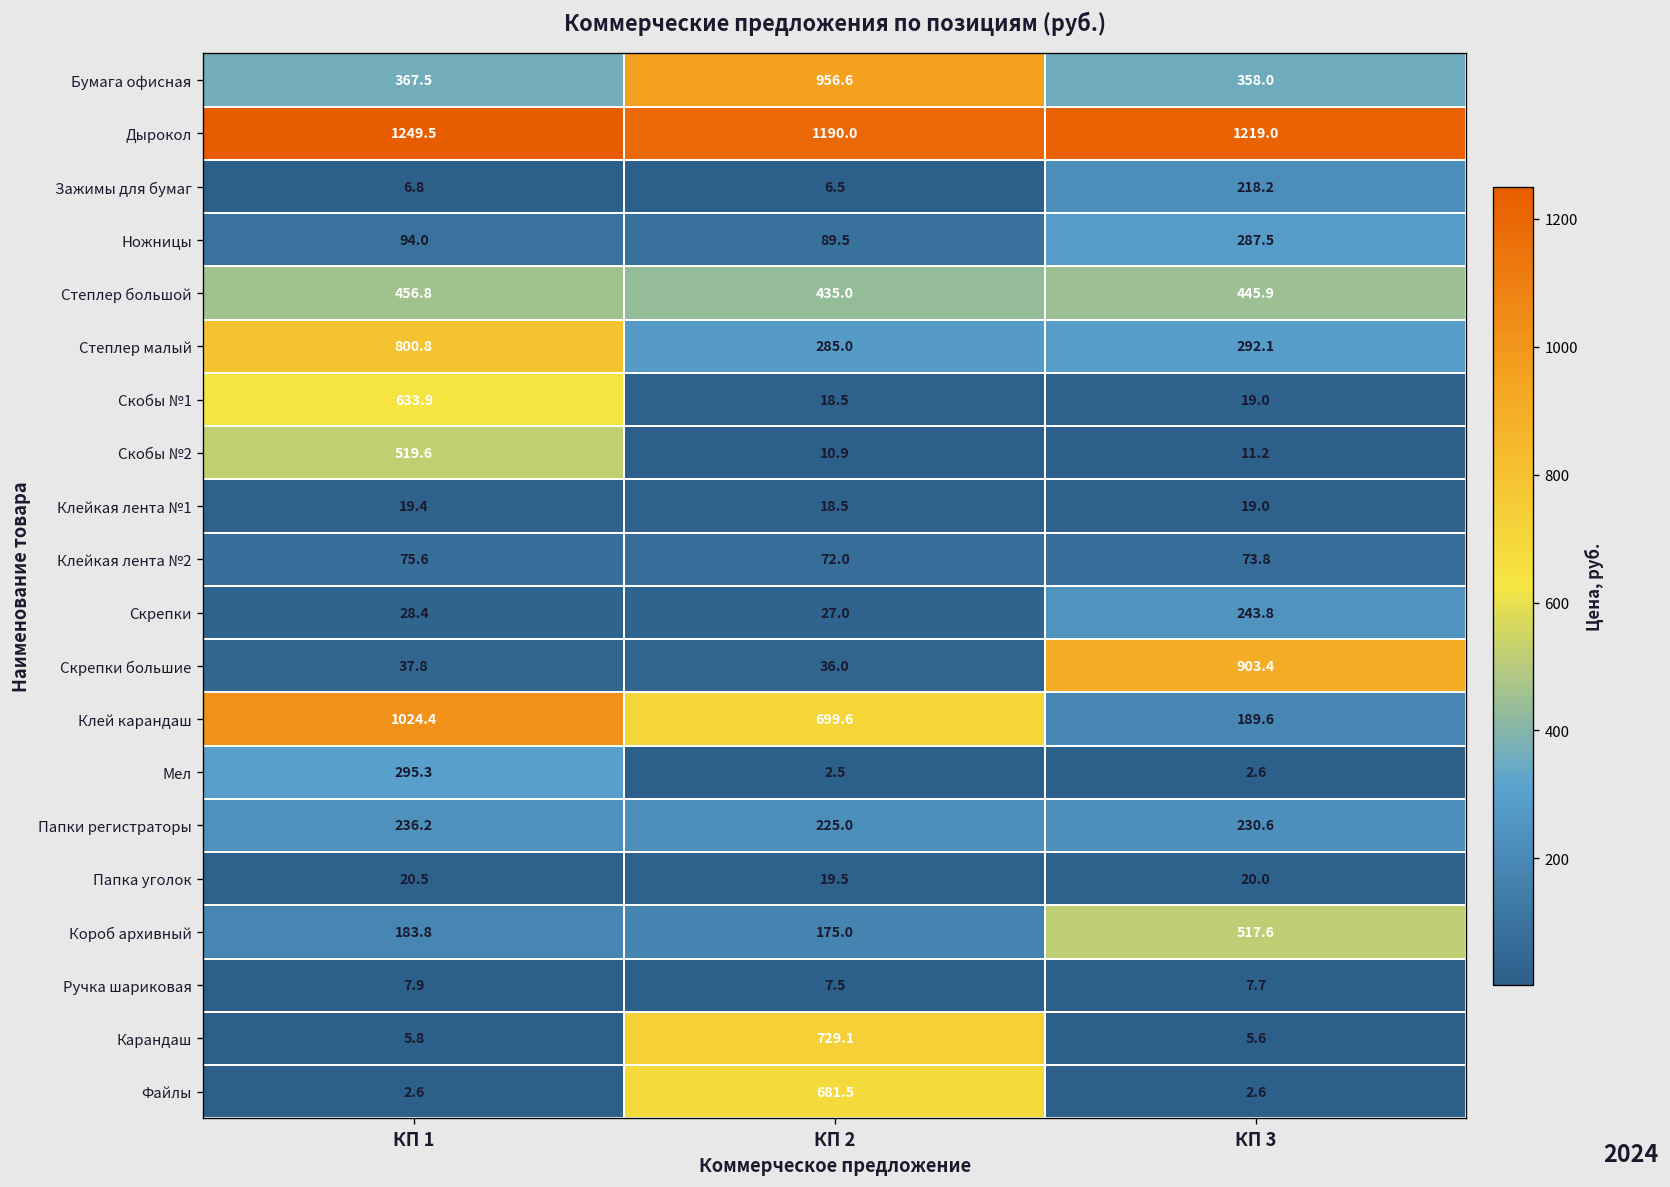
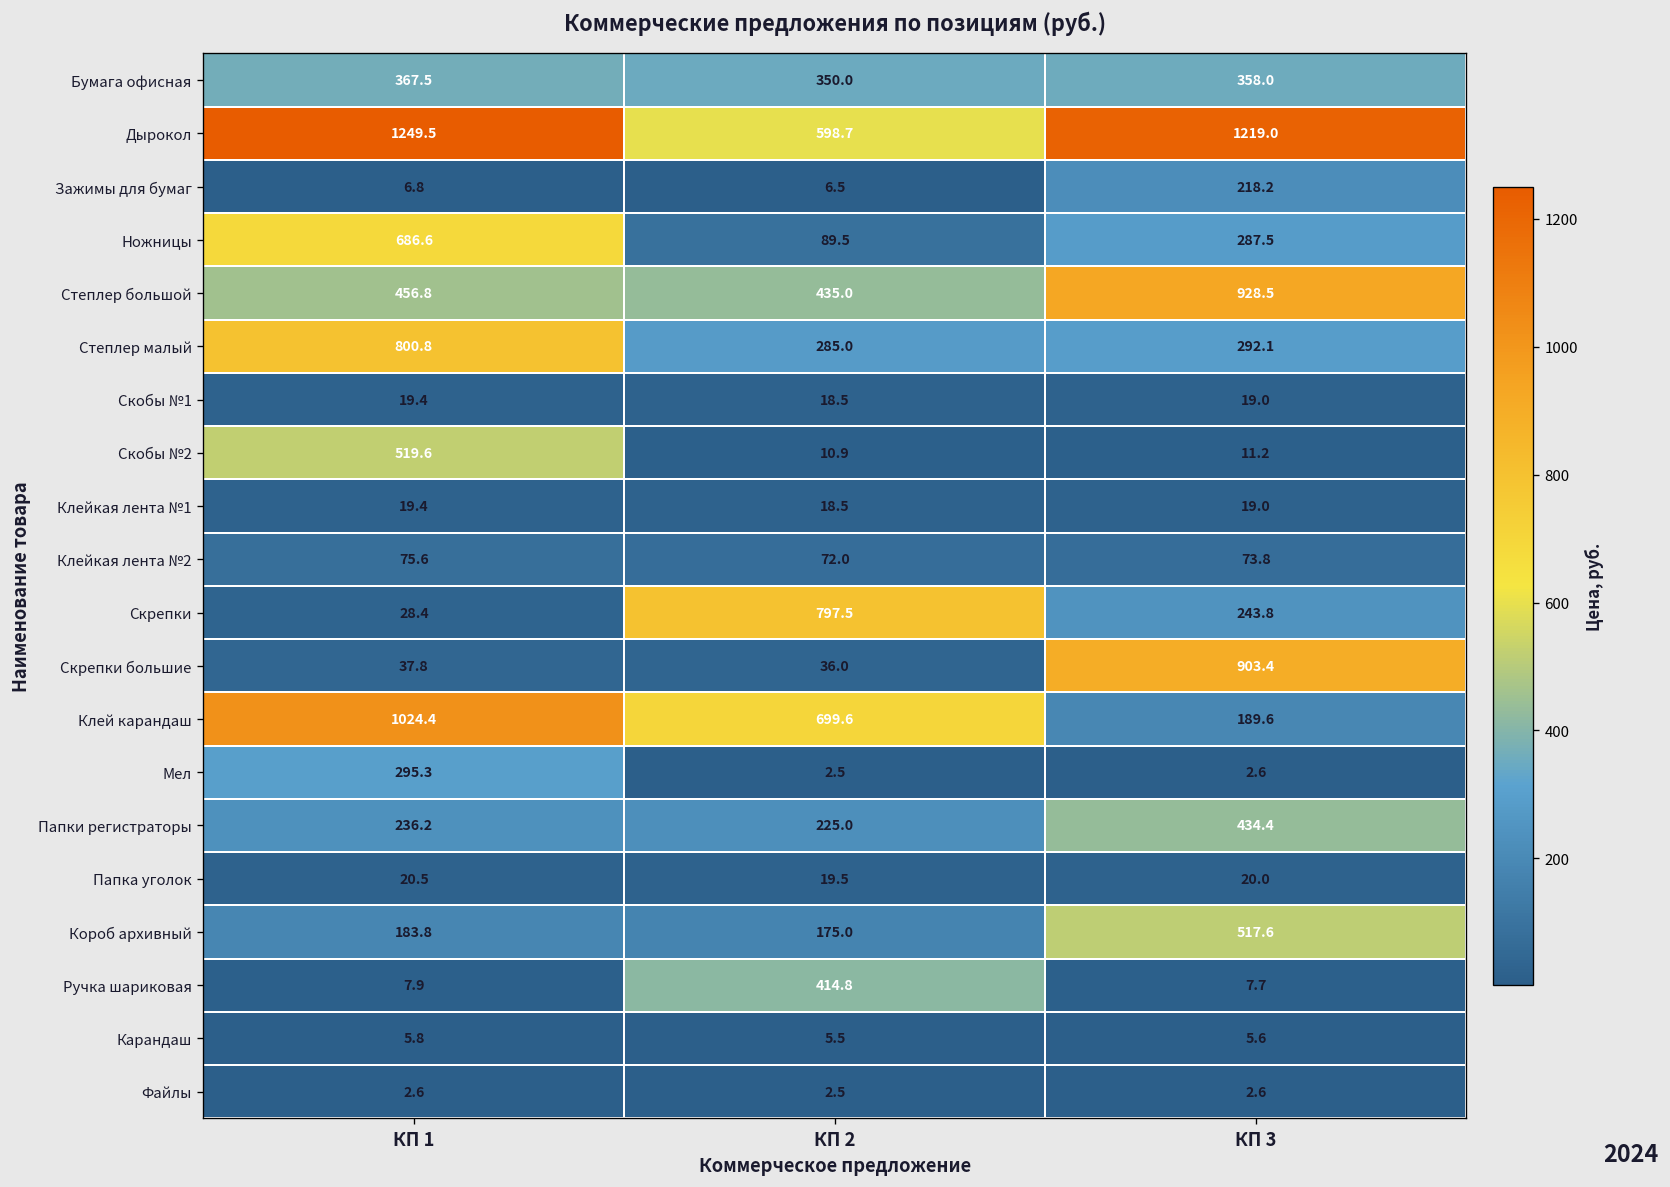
Бумага офисная, КП 2: 956.6 -> 350.0
Дырокол, КП 2: 1190.0 -> 598.7
Ножницы, КП 1: 94.0 -> 686.6
Степлер большой, КП 3: 445.9 -> 928.5
Скобы №1, КП 1: 633.9 -> 19.4
Скрепки, КП 2: 27.0 -> 797.5
Папки регистраторы, КП 3: 230.6 -> 434.4
Ручка шариковая, КП 2: 7.5 -> 414.8
Карандаш, КП 2: 729.1 -> 5.5
Файлы, КП 2: 681.5 -> 2.5
